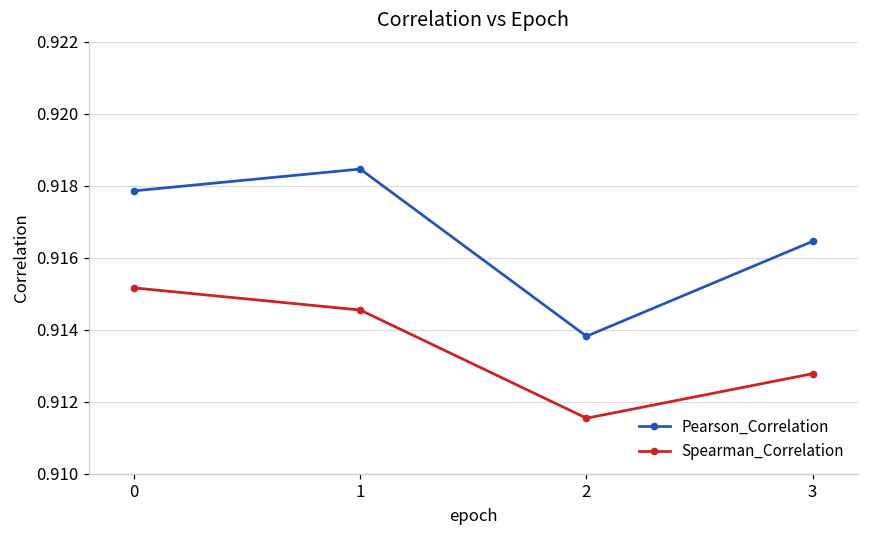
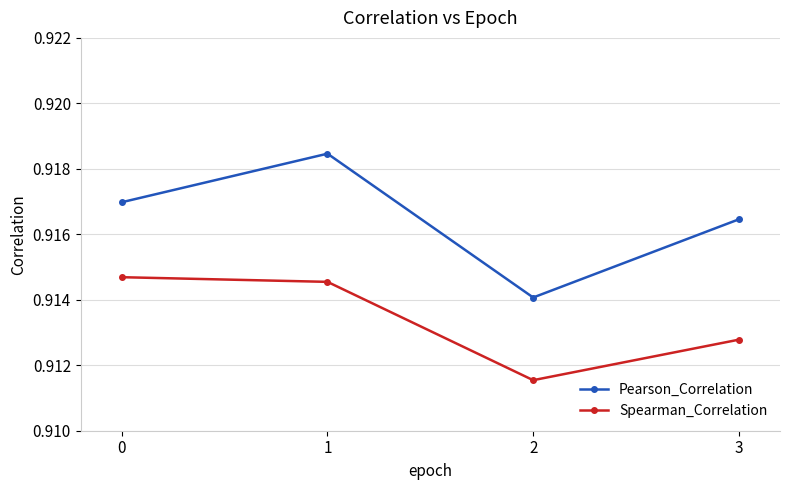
Pearson_Correlation, 0: 0.9179 -> 0.9170
Spearman_Correlation, 0: 0.9152 -> 0.9147
Pearson_Correlation, 2: 0.9138 -> 0.9141
